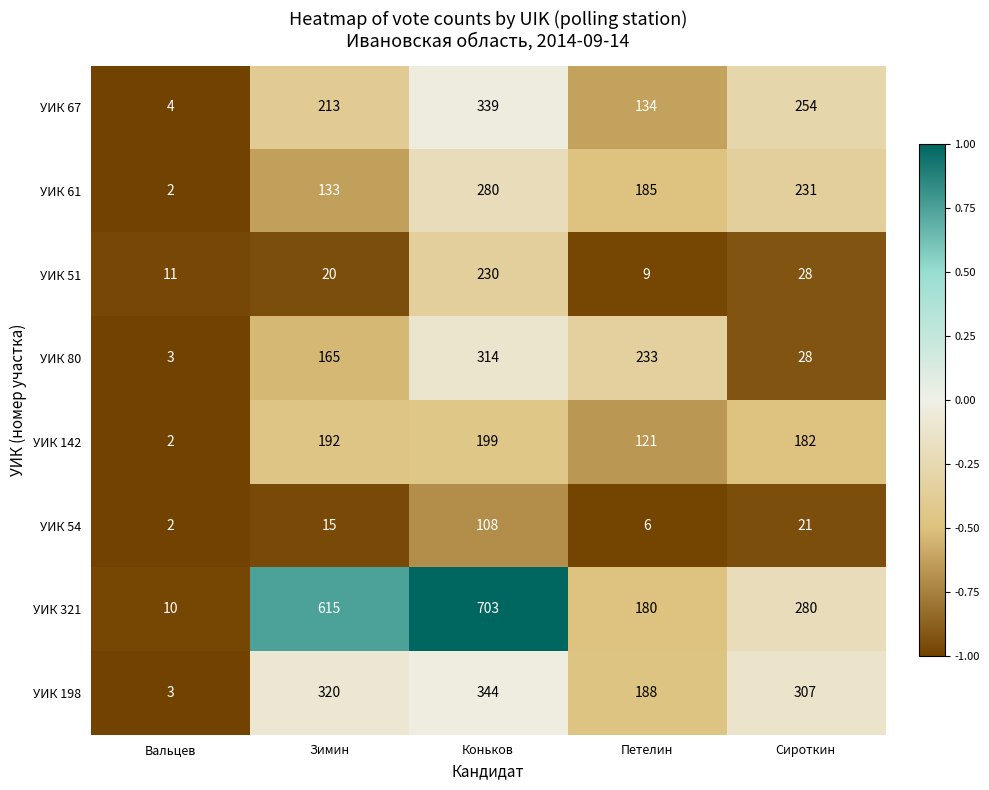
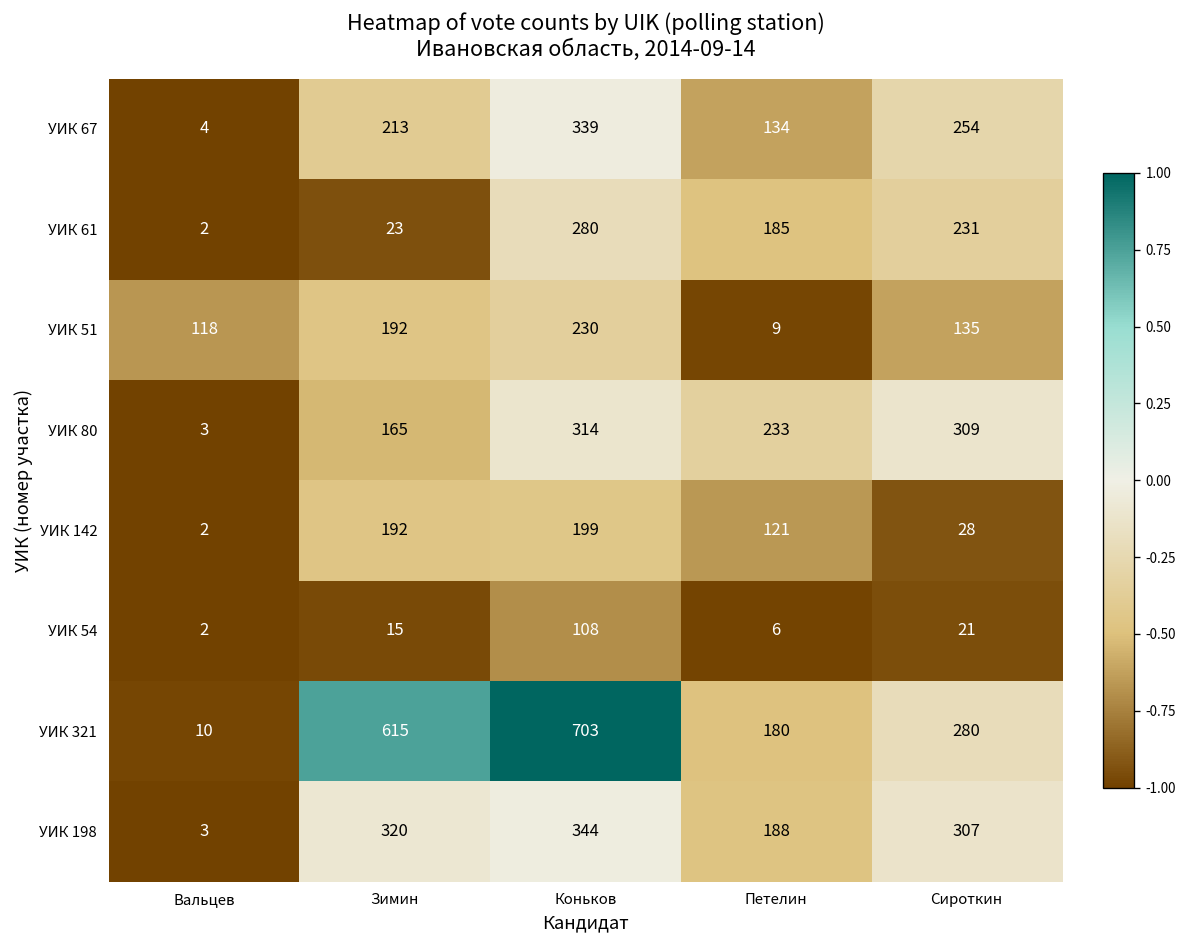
УИК 61, Зимин: 133 -> 23
УИК 51, Вальцев: 11 -> 118
УИК 51, Зимин: 20 -> 192
УИК 51, Сироткин: 28 -> 135
УИК 80, Сироткин: 28 -> 309
УИК 142, Сироткин: 182 -> 28
